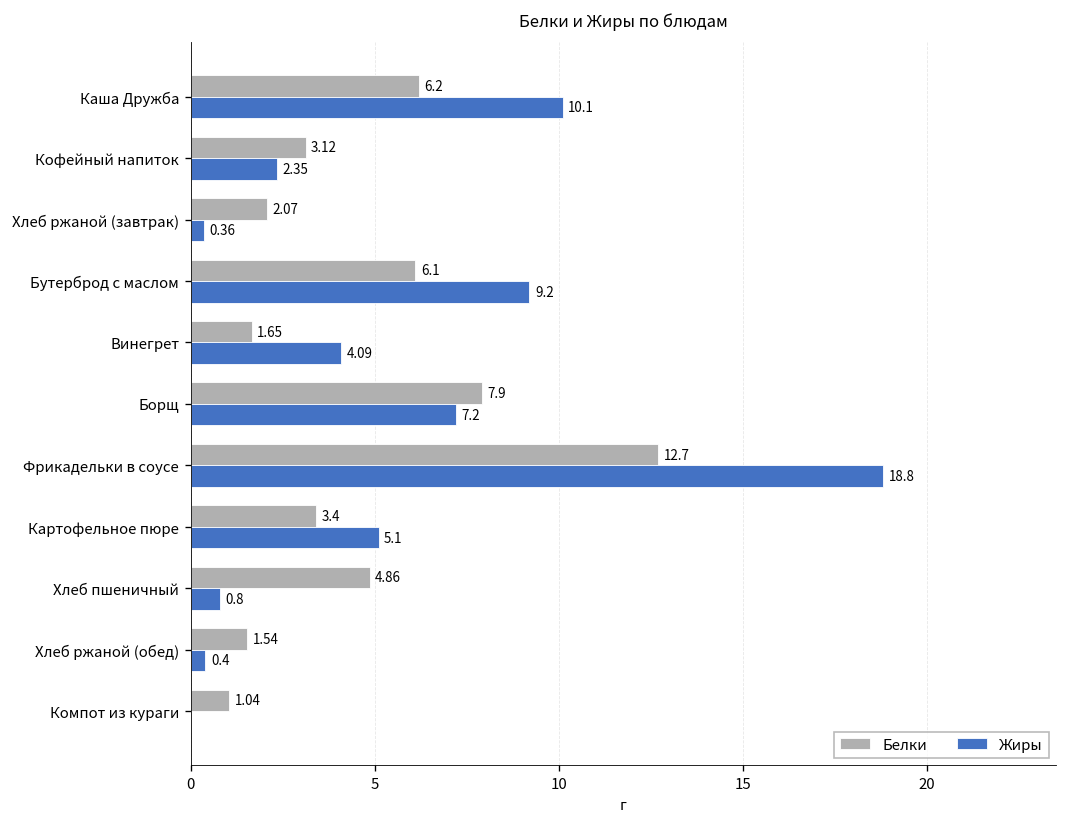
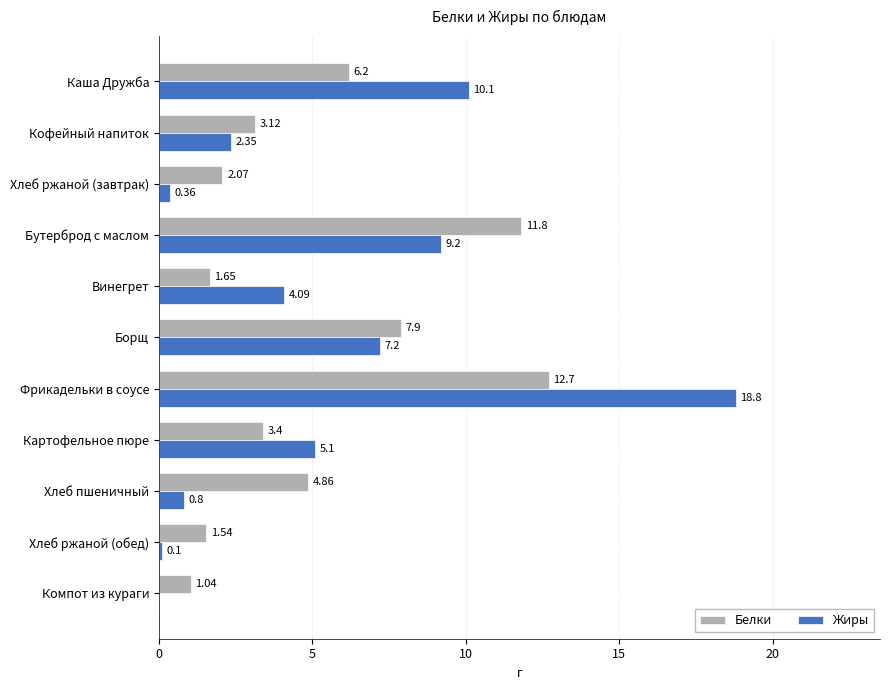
Белки, Бутерброд с маслом: 6.1 -> 11.8
Жиры, Хлеб ржаной (обед): 0.4 -> 0.1
